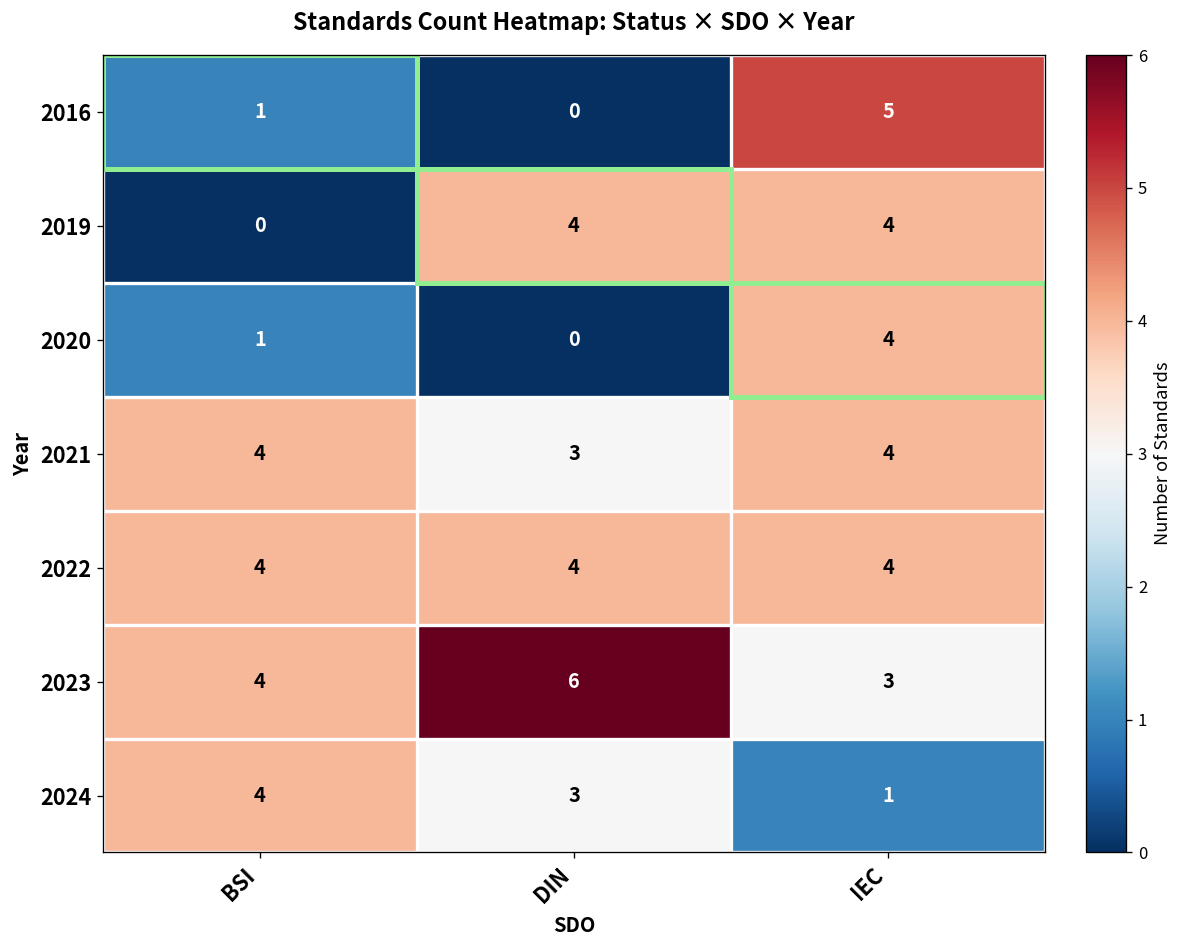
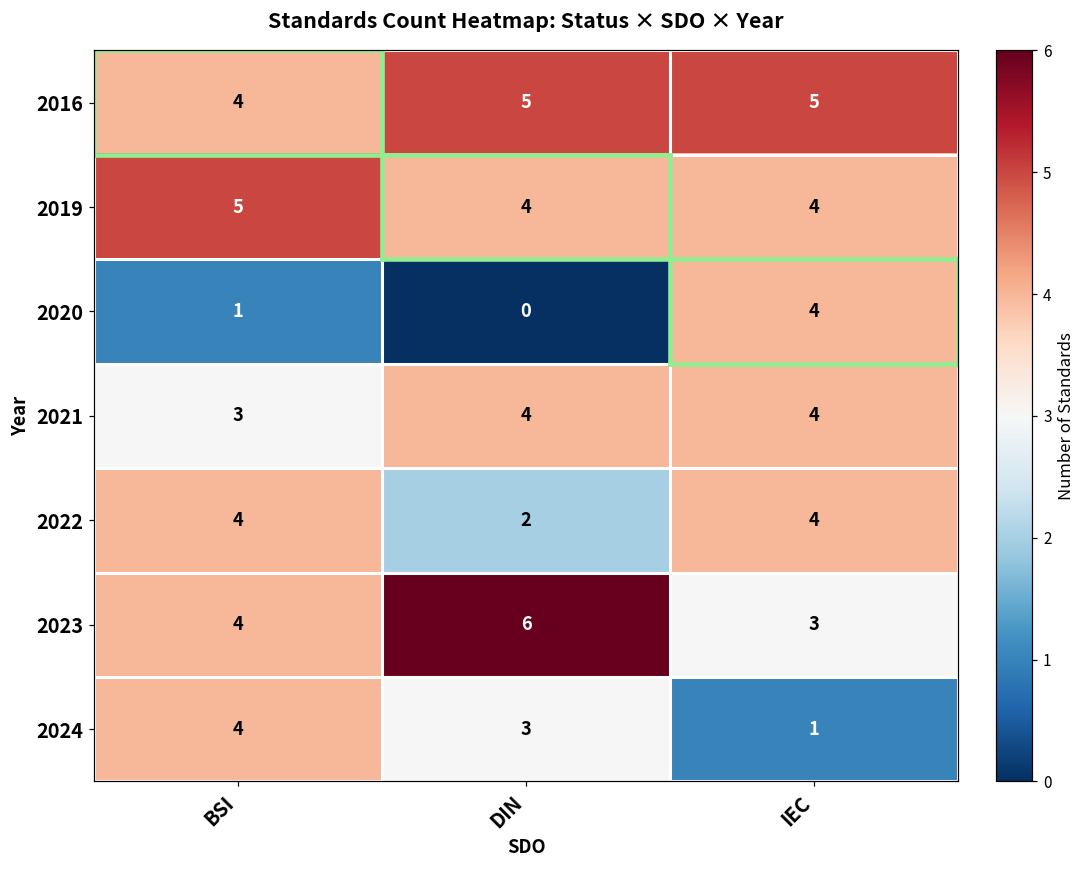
2016, BSI: 1 -> 4
2016, DIN: 0 -> 5
2019, BSI: 0 -> 5
2021, BSI: 4 -> 3
2021, DIN: 3 -> 4
2022, DIN: 4 -> 2
